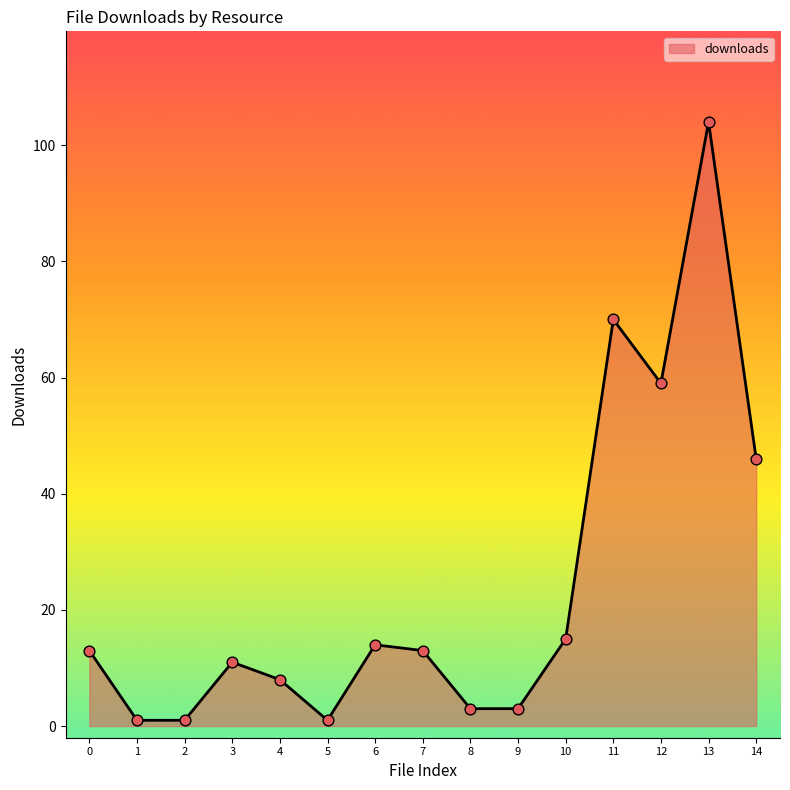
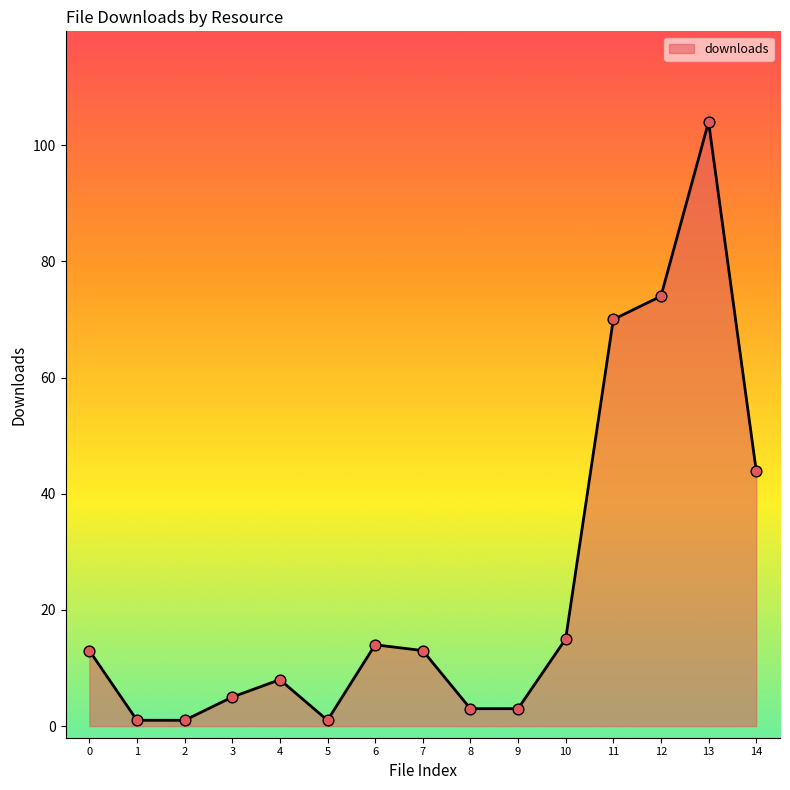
3: 11 -> 5
12: 59 -> 74
14: 46 -> 44
